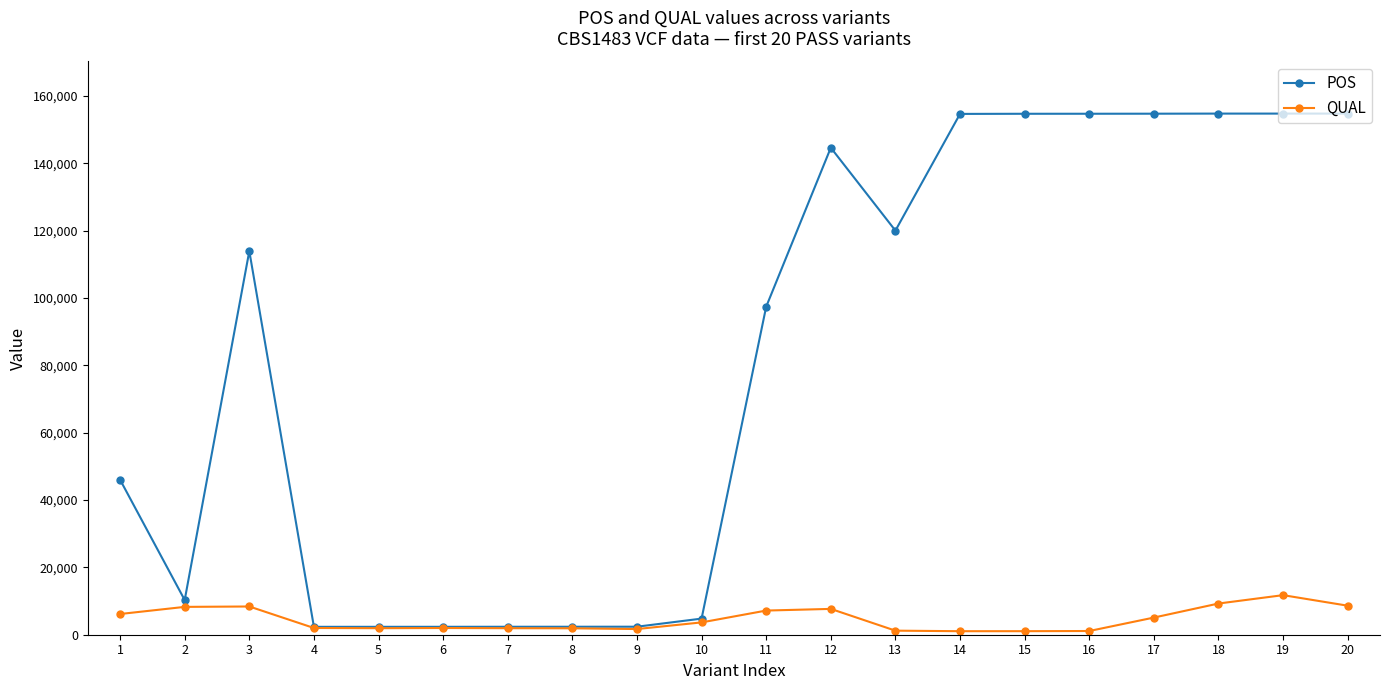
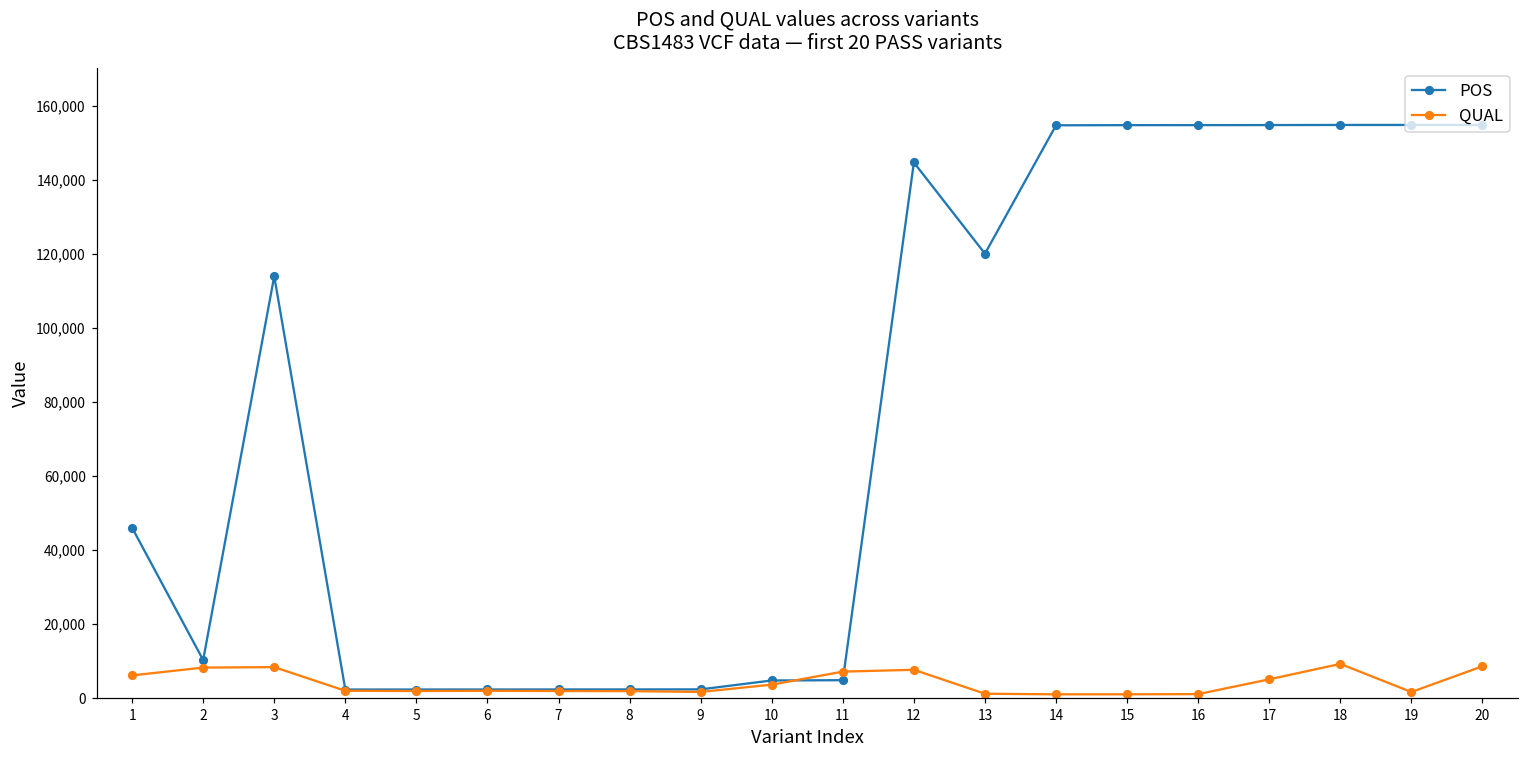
POS, 11: 97,000 -> 5,000
QUAL, 19: 12,000 -> 2,000
